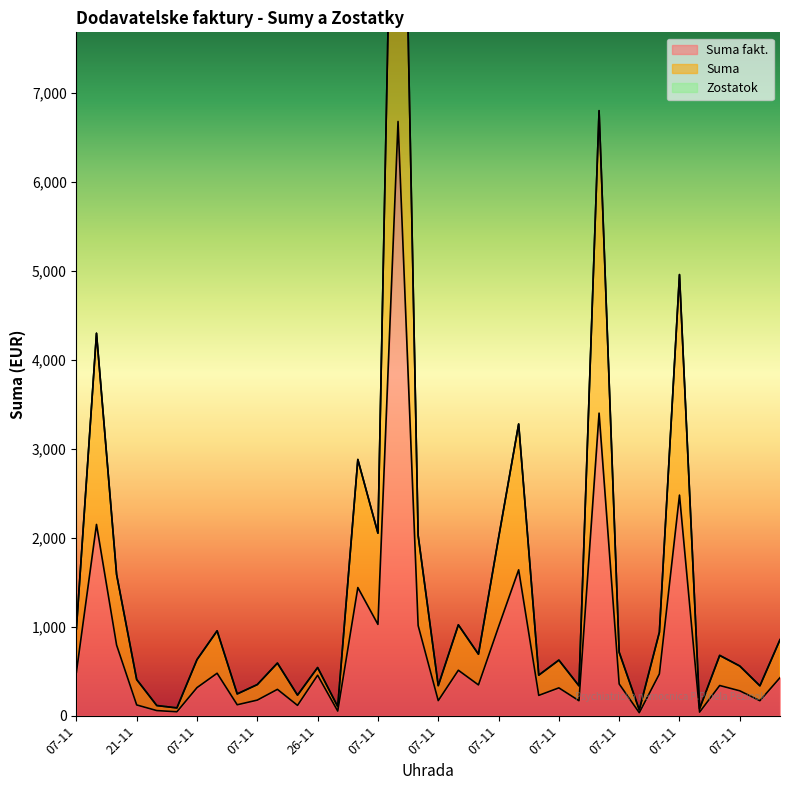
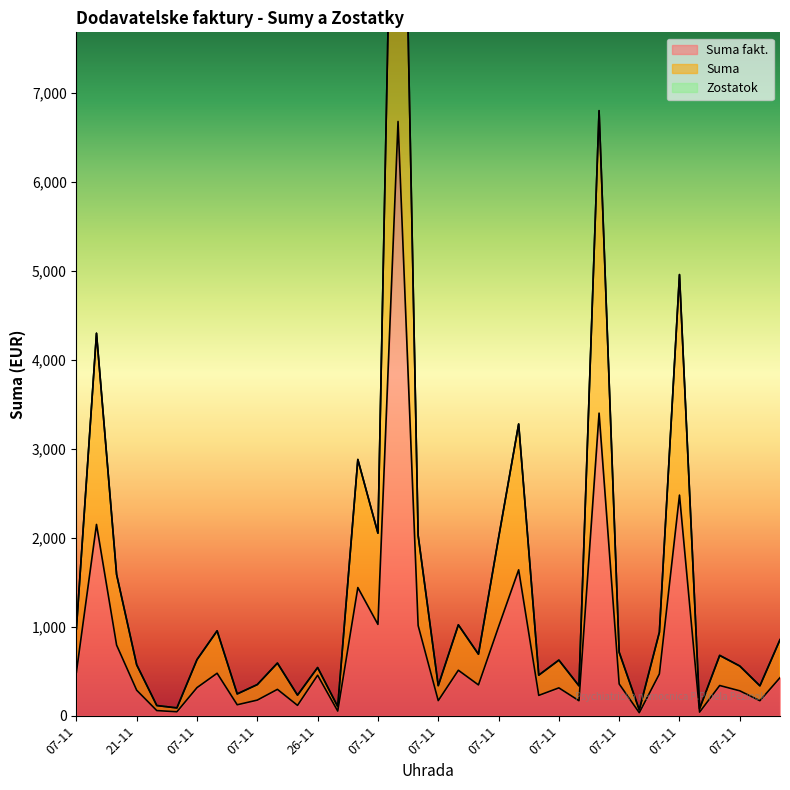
Suma fakt., 21-11: 100 -> 300
